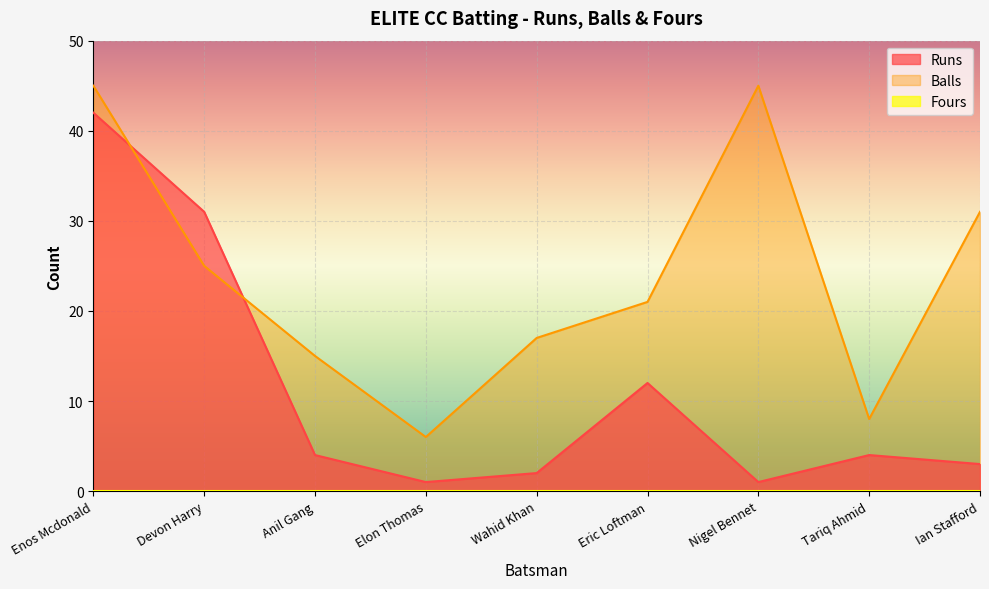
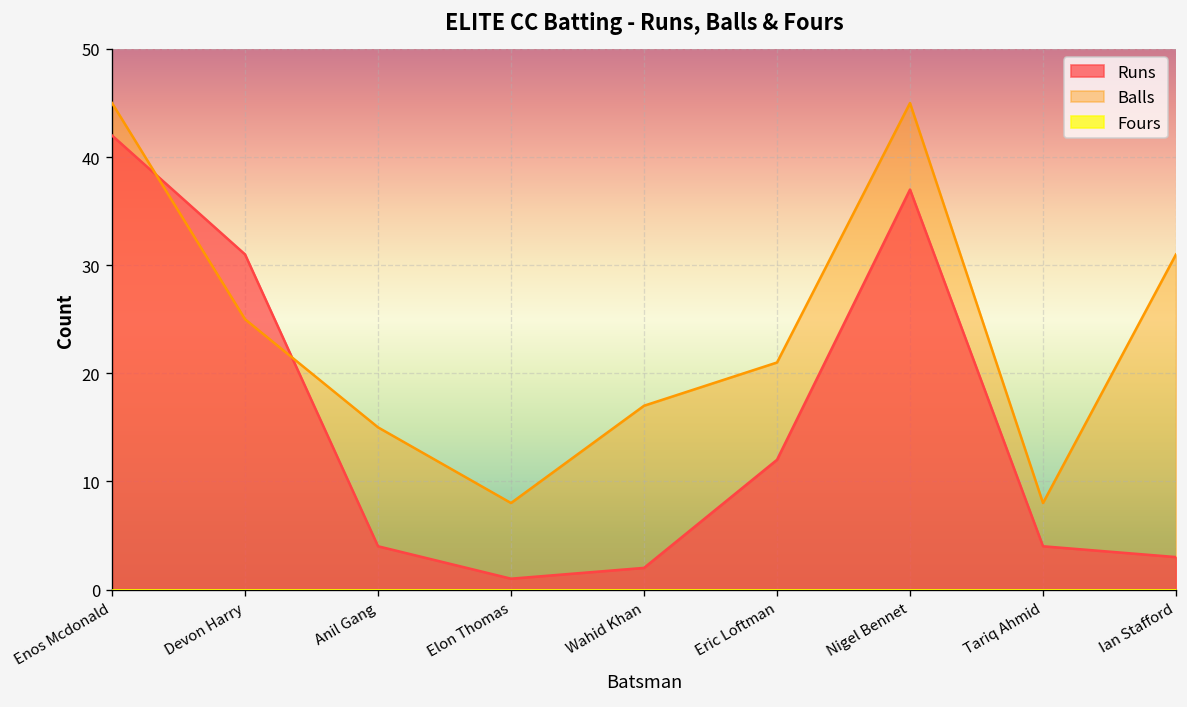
Balls, Elon Thomas: 6 -> 8
Runs, Nigel Bennet: 1 -> 37
